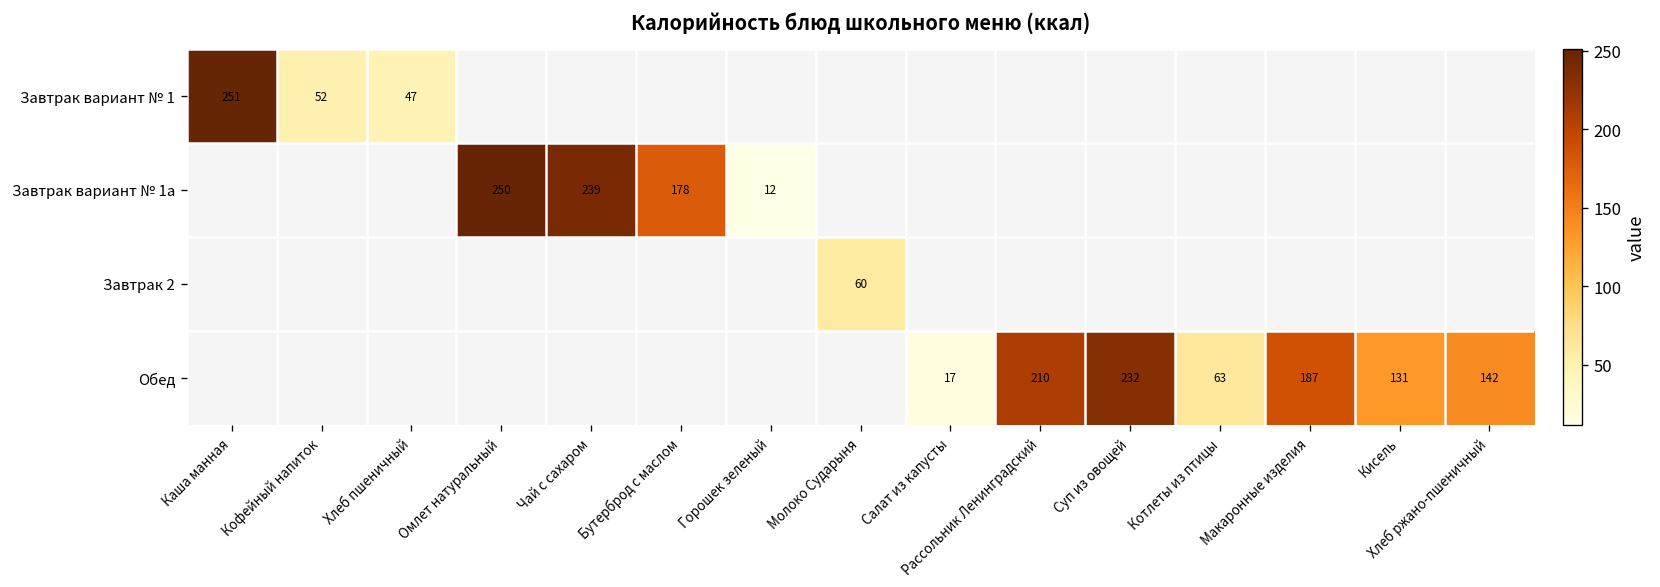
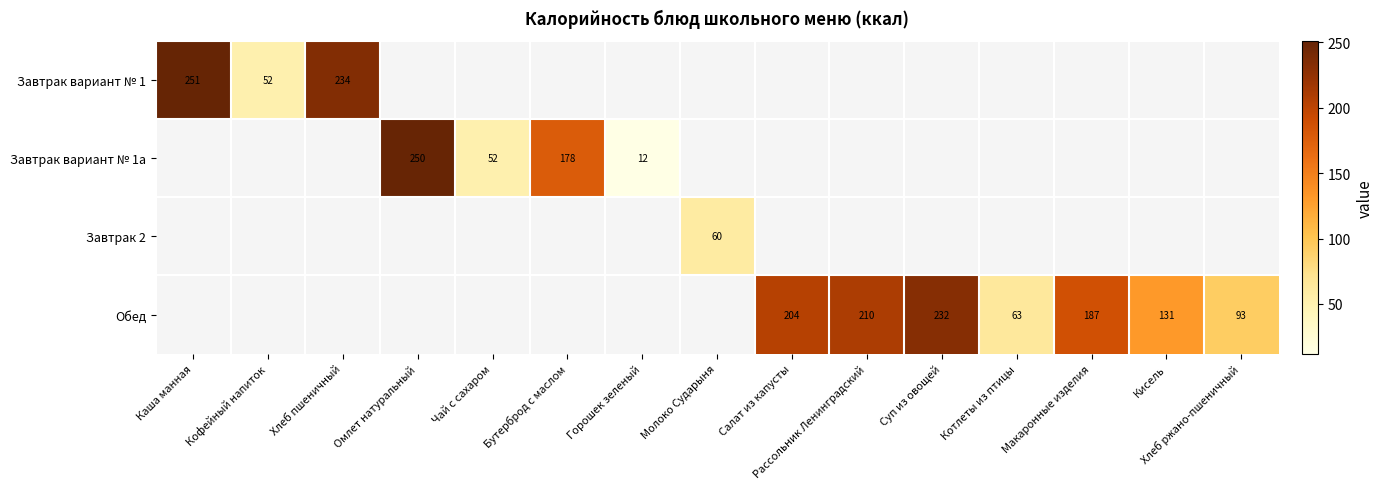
Завтрак вариант № 1, Хлеб пшеничный: 47 -> 234
Завтрак вариант № 1а, Чай с сахаром: 239 -> 52
Обед, Салат из капусты: 17 -> 204
Обед, Хлеб ржано-пшеничный: 142 -> 93
